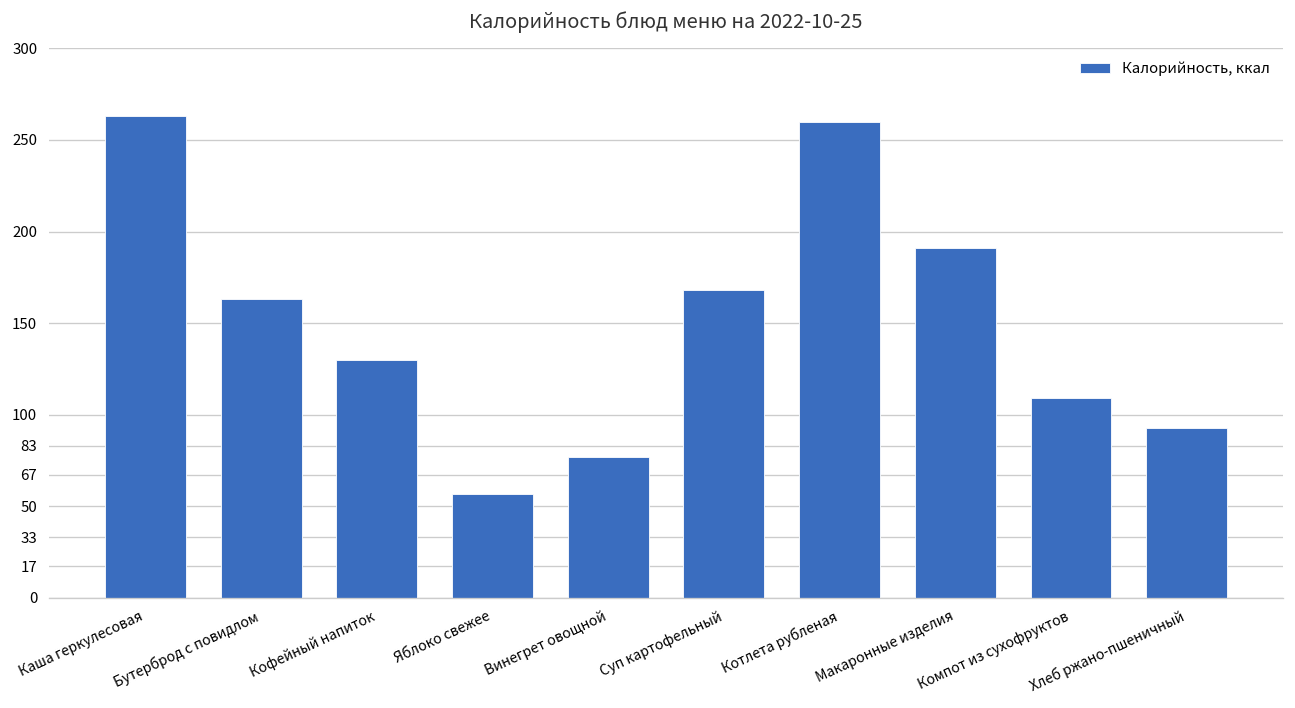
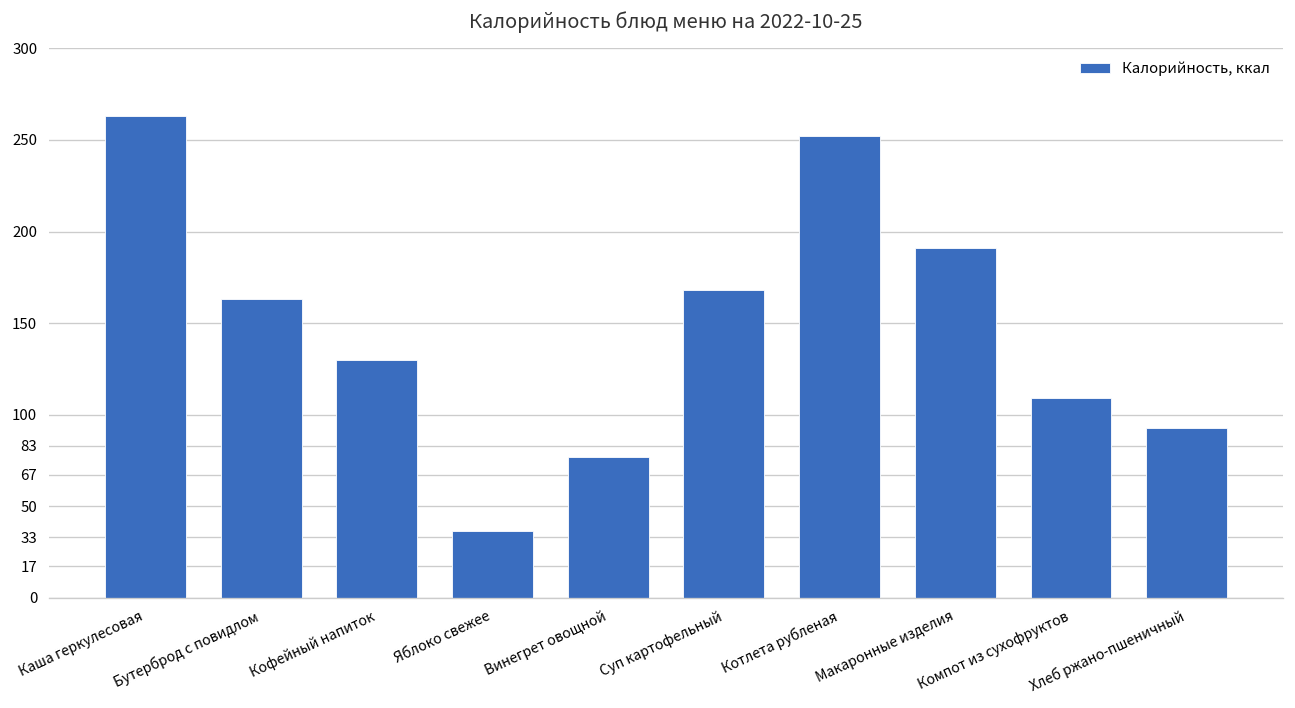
Яблоко свежее: 56 -> 36
Котлета рубленая: 260 -> 252
